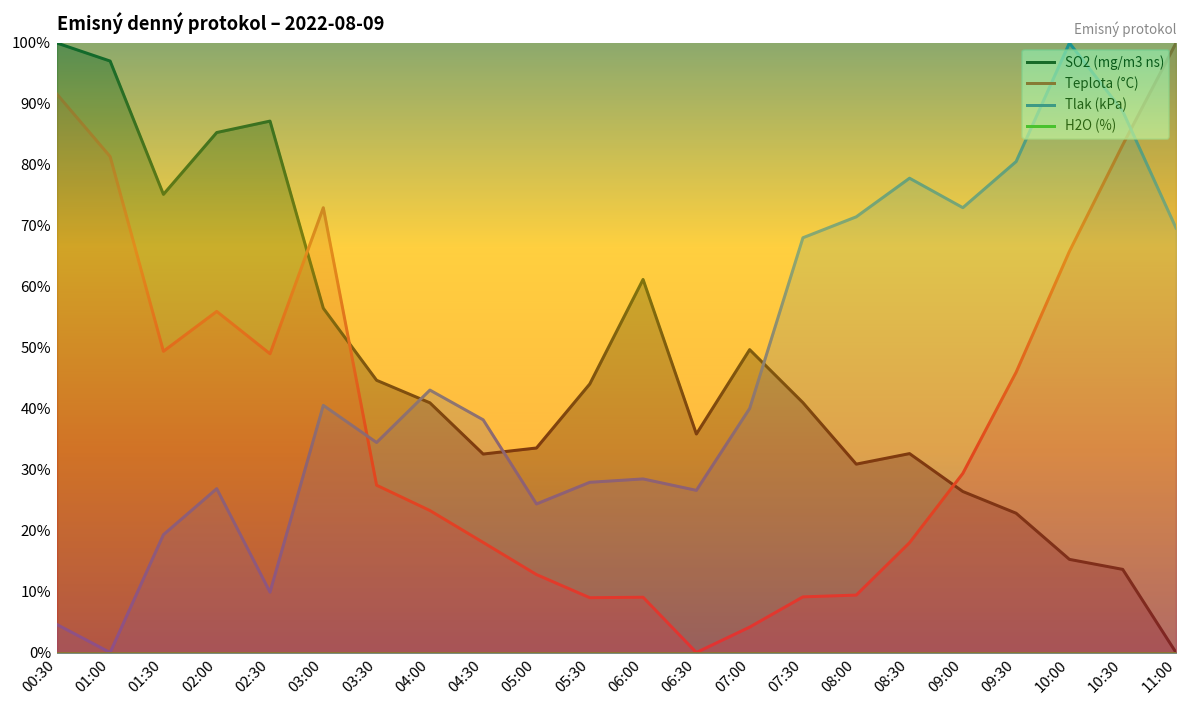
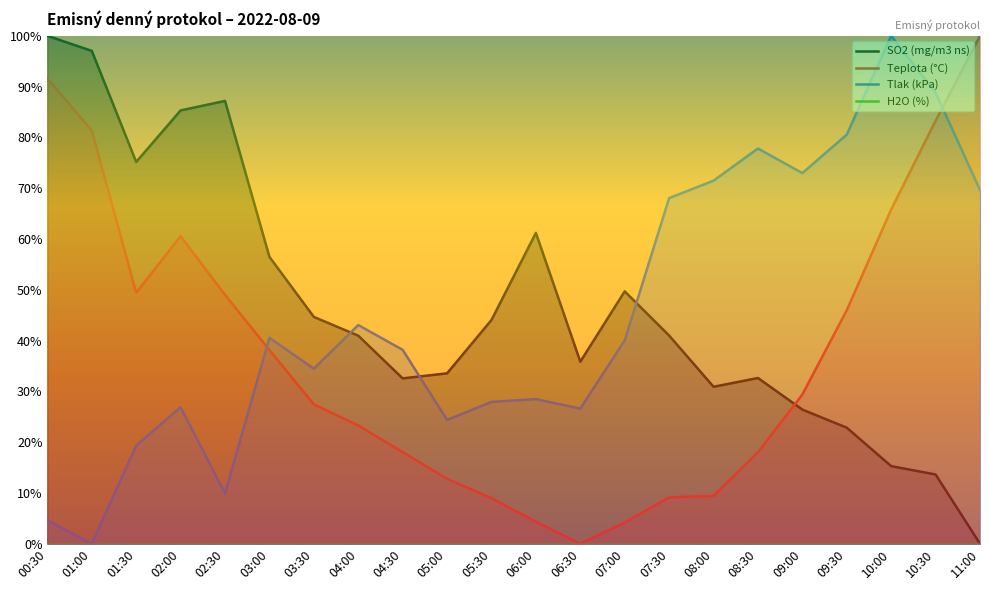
Teplota (°C), 02:00: 56% -> 61%
Teplota (°C), 03:00: 73% -> 38%
Teplota (°C), 06:00: 9% -> 4%
